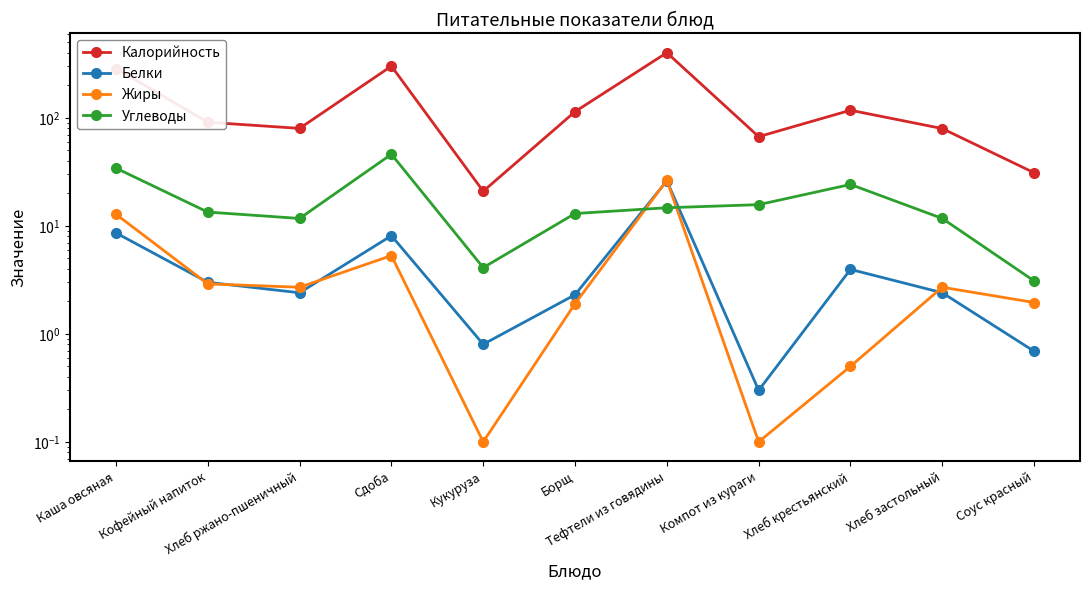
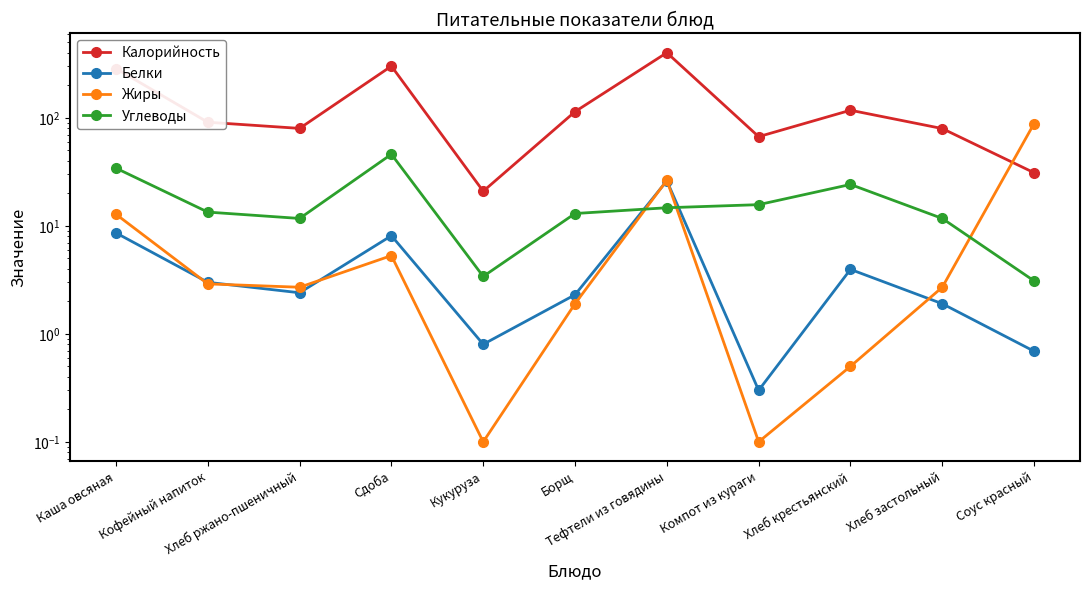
Углеводы, Кукуруза: 4.1 -> 3.4
Белки, Хлеб застольный: 2.4 -> 1.9
Жиры, Соус красный: 2.0 -> 90
